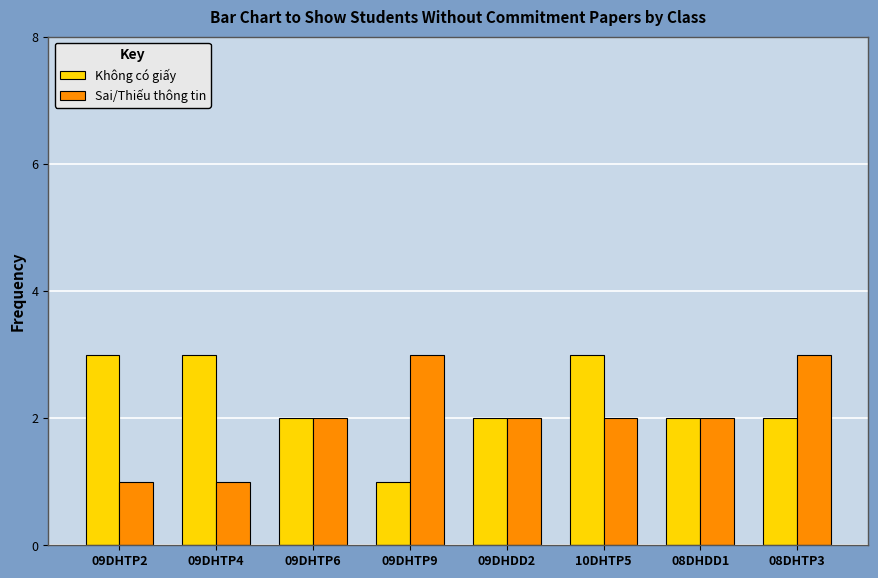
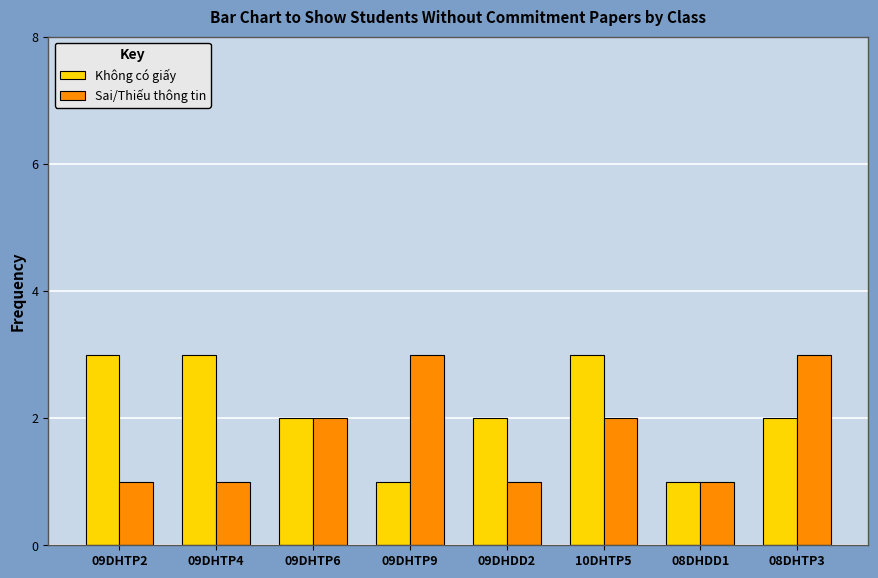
Sai/Thiếu thông tin, 09DHDD2: 2 -> 1
Không có giấy, 08DHDD1: 2 -> 1
Sai/Thiếu thông tin, 08DHDD1: 2 -> 1
